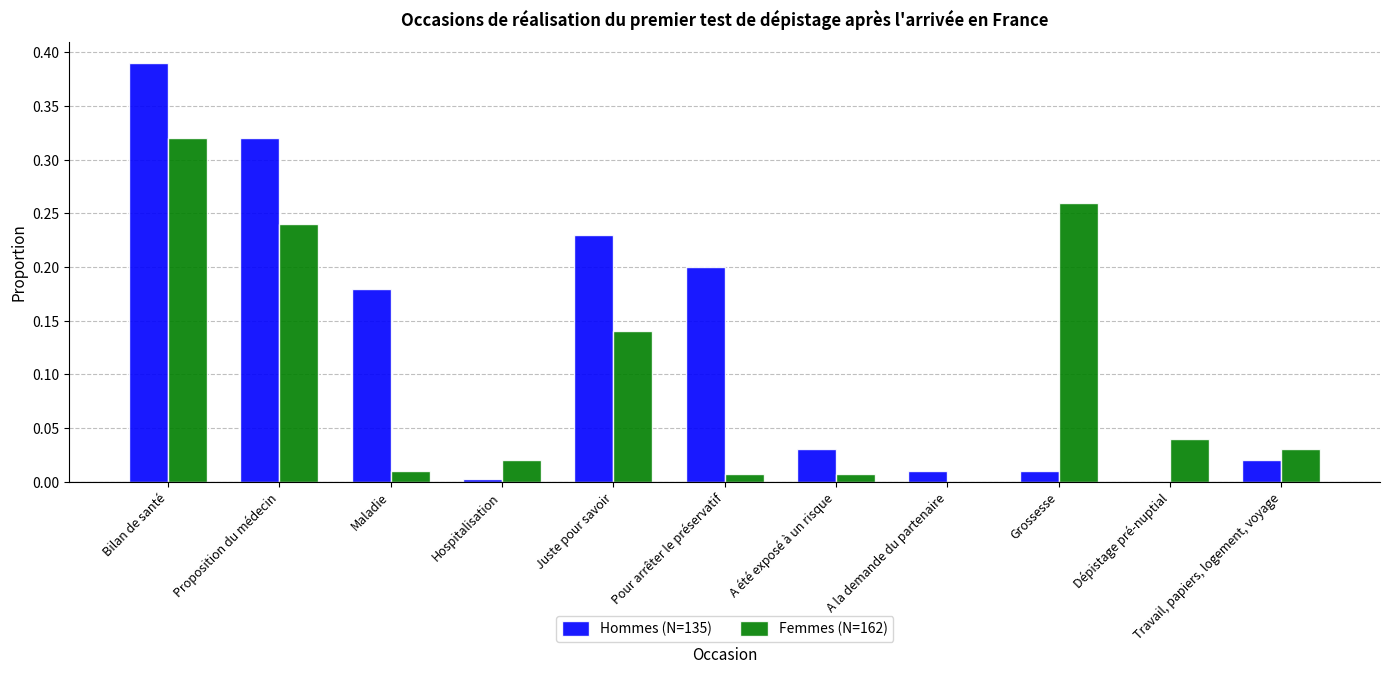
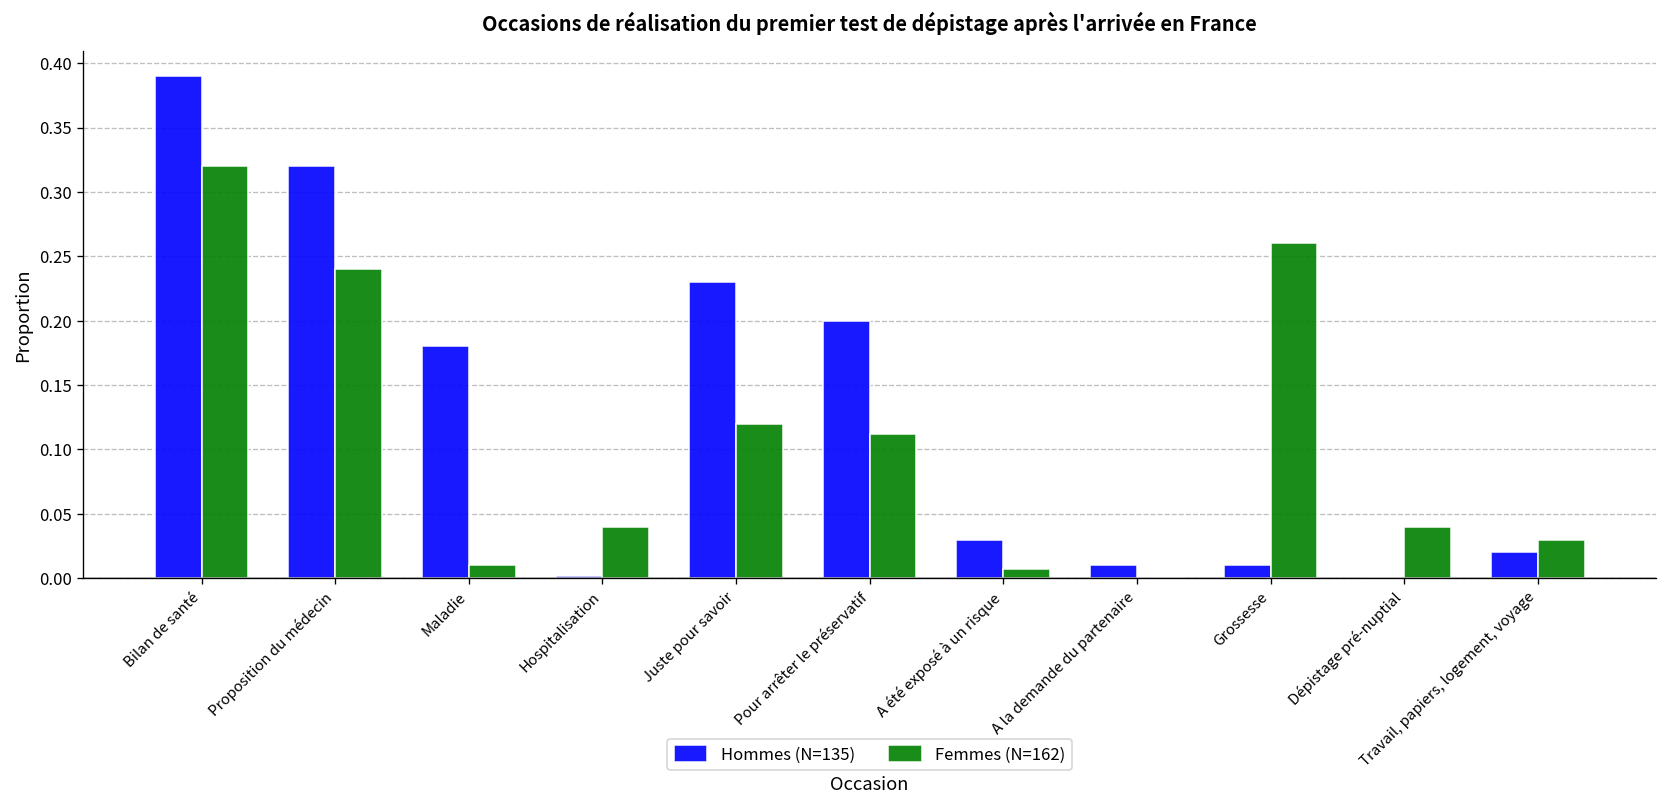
Femmes (N=162), Hospitalisation: 0.02 -> 0.04
Femmes (N=162), Juste pour savoir: 0.14 -> 0.12
Femmes (N=162), Pour arrêter le préservatif: 0.007 -> 0.112
